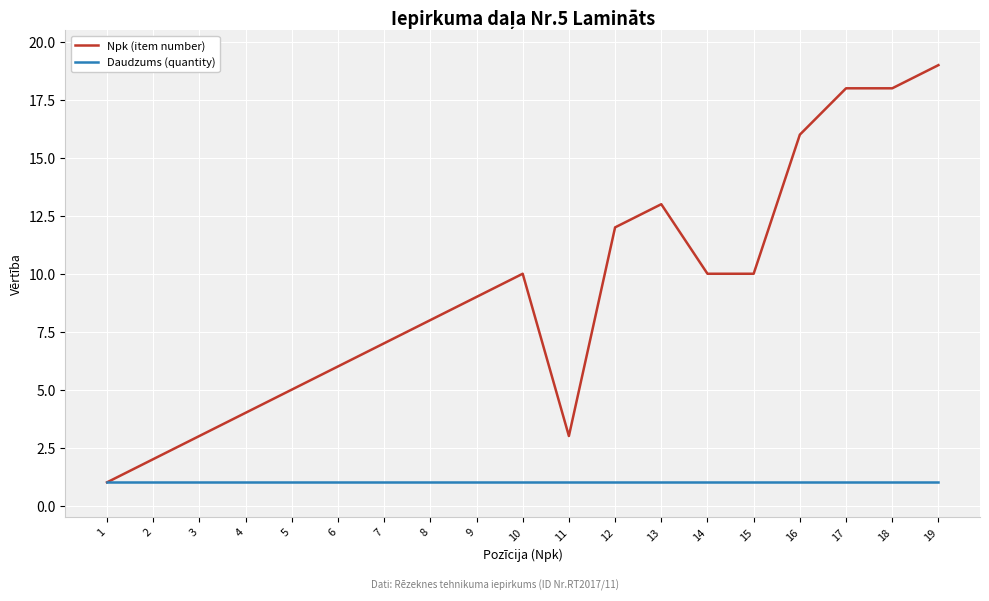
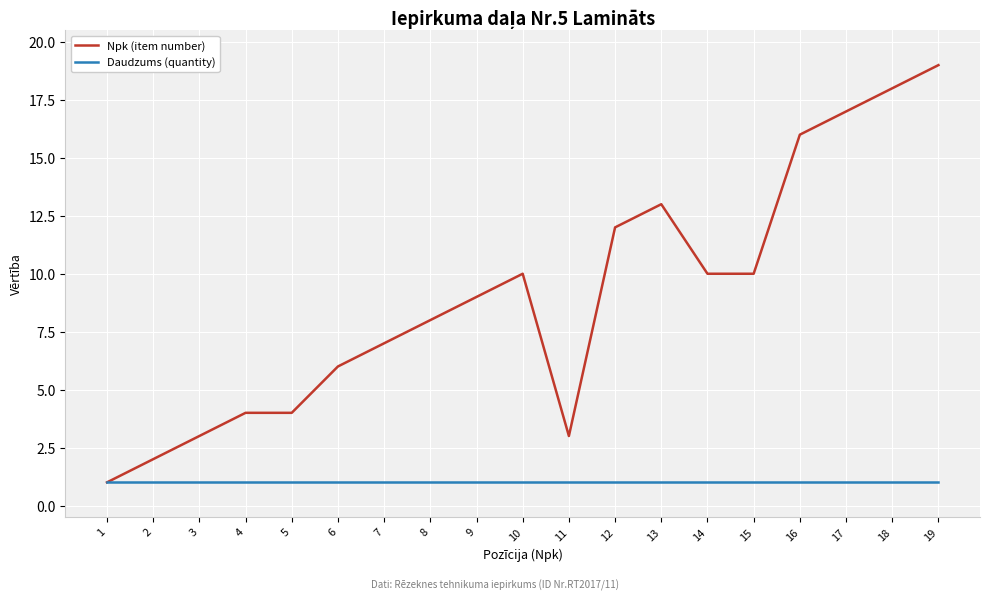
Npk (item number), 5: 5 -> 4
Npk (item number), 17: 18 -> 17
